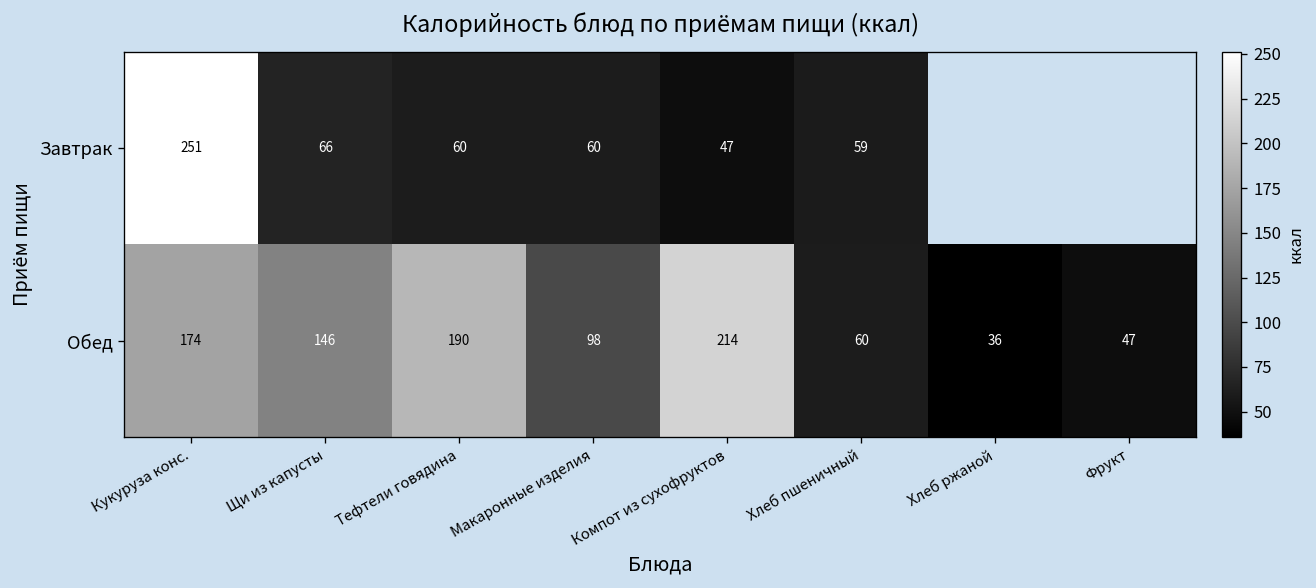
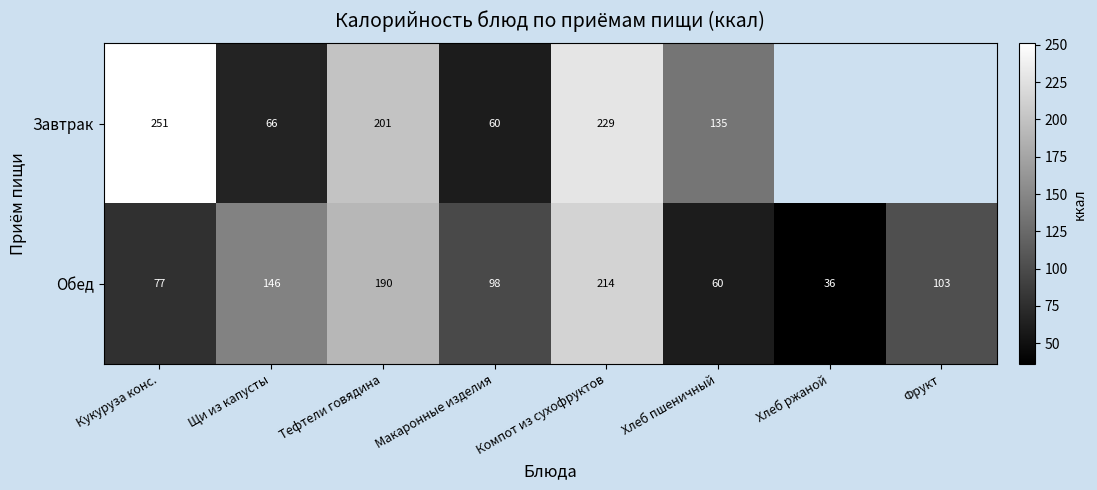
Завтрак, Тефтели говядина: 60 -> 201
Завтрак, Компот из сухофруктов: 47 -> 229
Завтрак, Хлеб пшеничный: 59 -> 135
Обед, Кукуруза конс.: 174 -> 77
Обед, Фрукт: 47 -> 103
